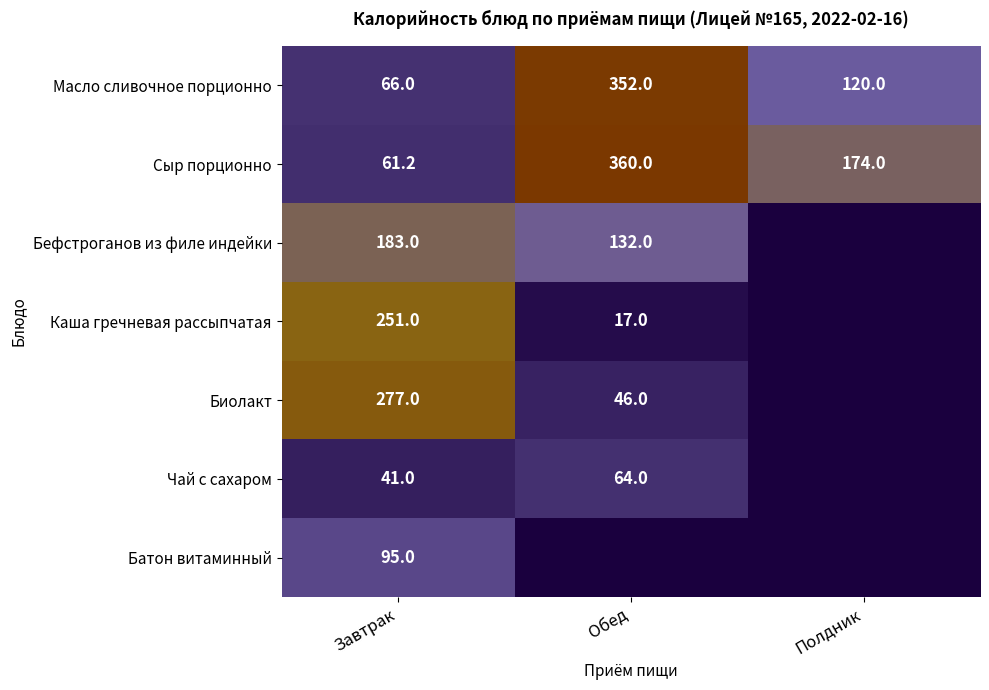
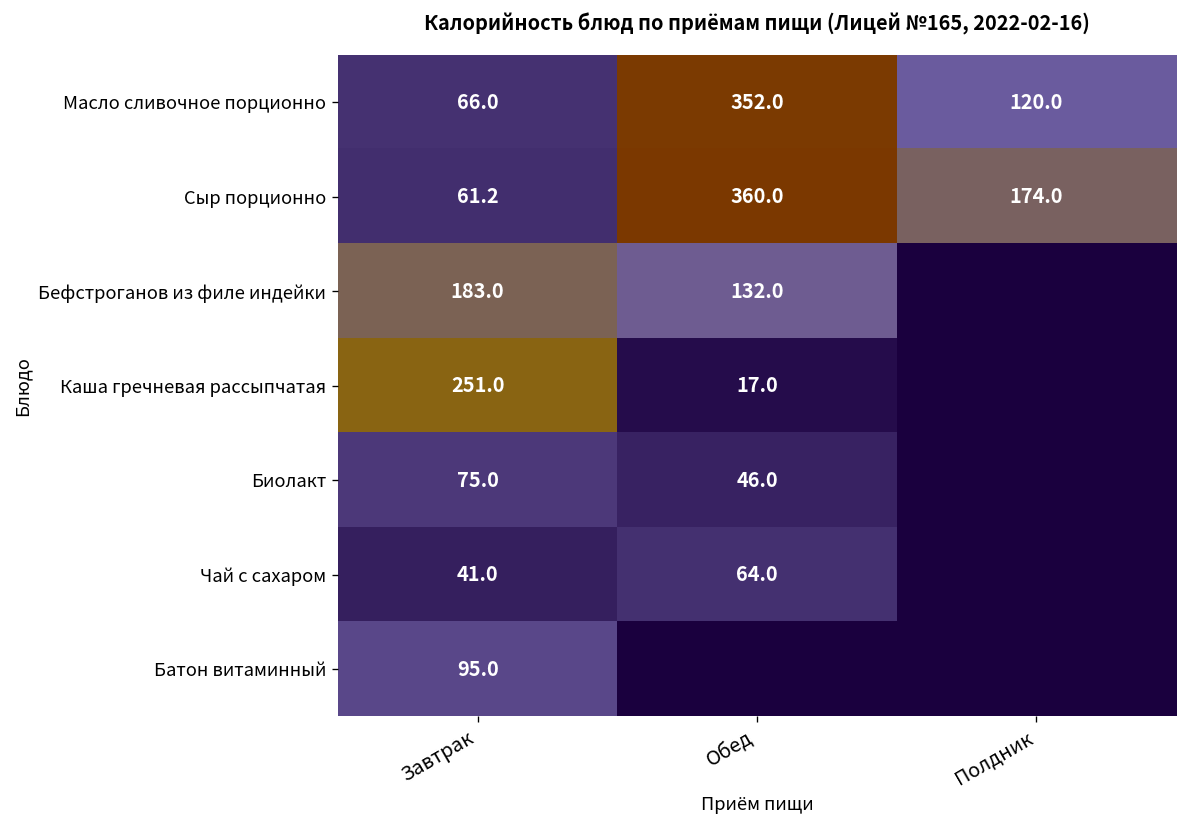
Биолакт, Завтрак: 277.0 -> 75.0
